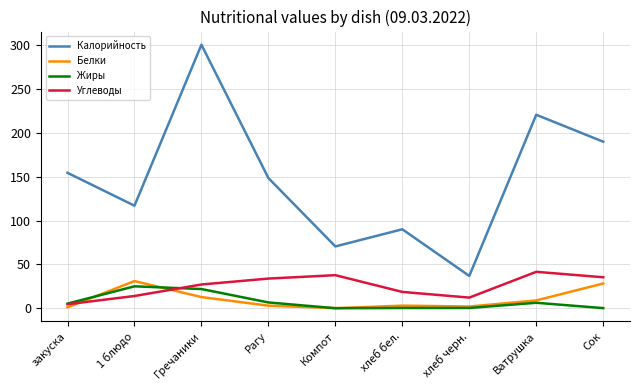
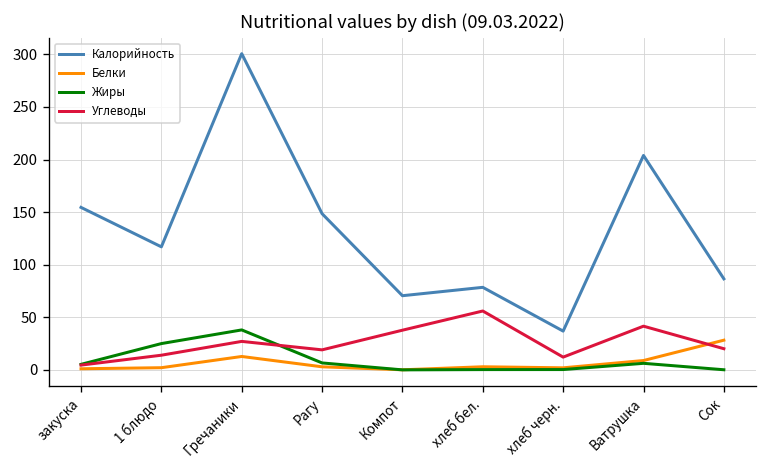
Белки, 1 блюдо: 30 -> 0
Жиры, Гречаники: 20 -> 40
Углеводы, Рагу: 30 -> 20
Калорийность, хлеб бел.: 90 -> 80
Углеводы, хлеб бел.: 20 -> 60
Калорийность, Ватрушка: 220 -> 200
Калорийность, Сок: 190 -> 90
Углеводы, Сок: 40 -> 20
